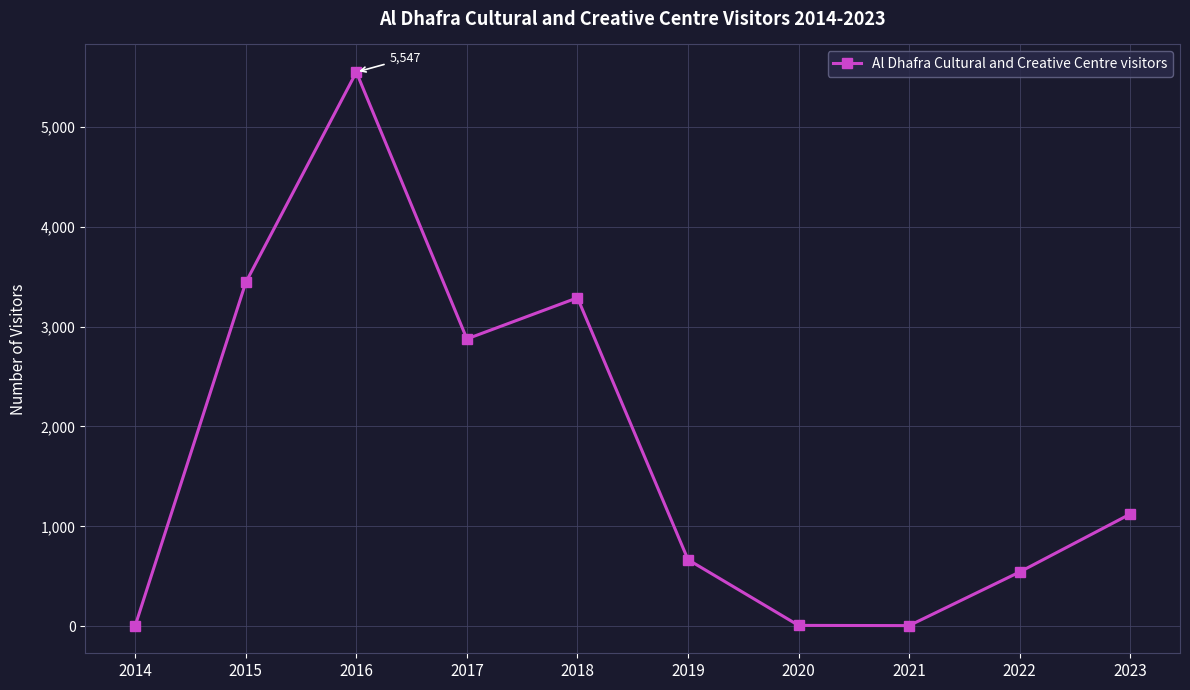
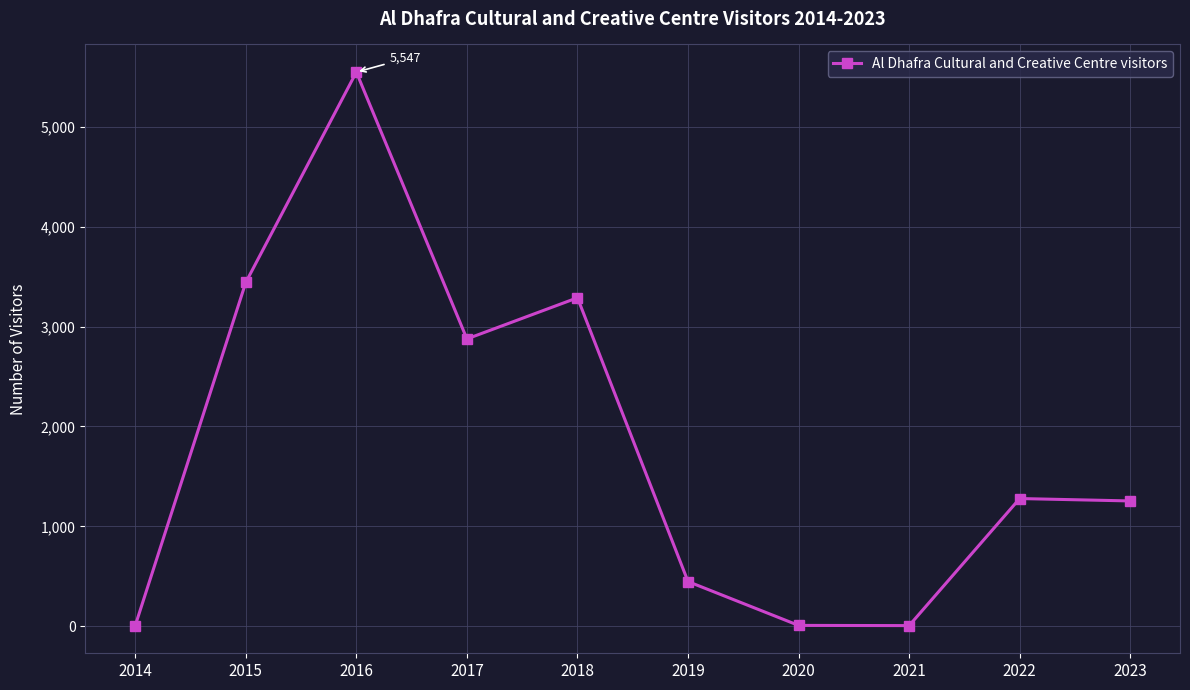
2019: 700 -> 400
2022: 500 -> 1,300
2023: 1,100 -> 1,300
